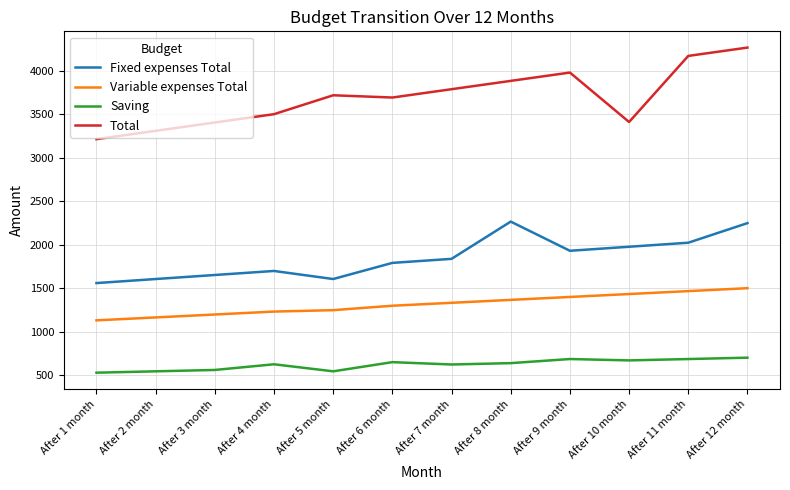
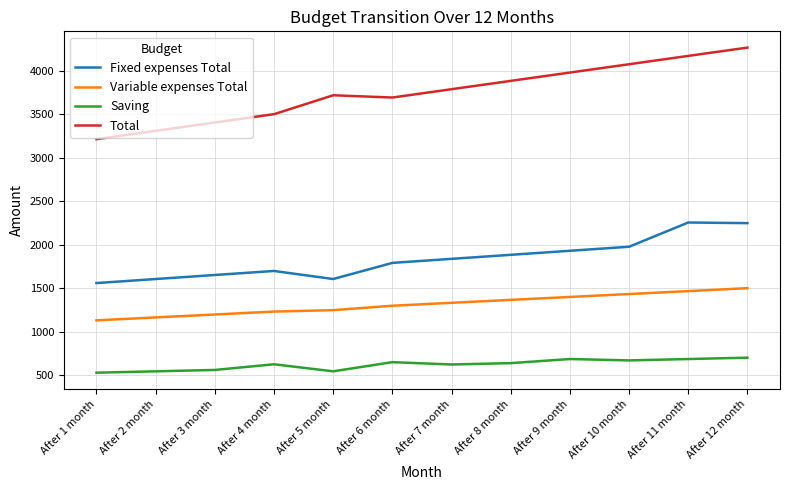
Fixed expenses Total, After 8 month: 2300 -> 1900
Total, After 10 month: 3400 -> 4100
Fixed expenses Total, After 11 month: 2000 -> 2300
